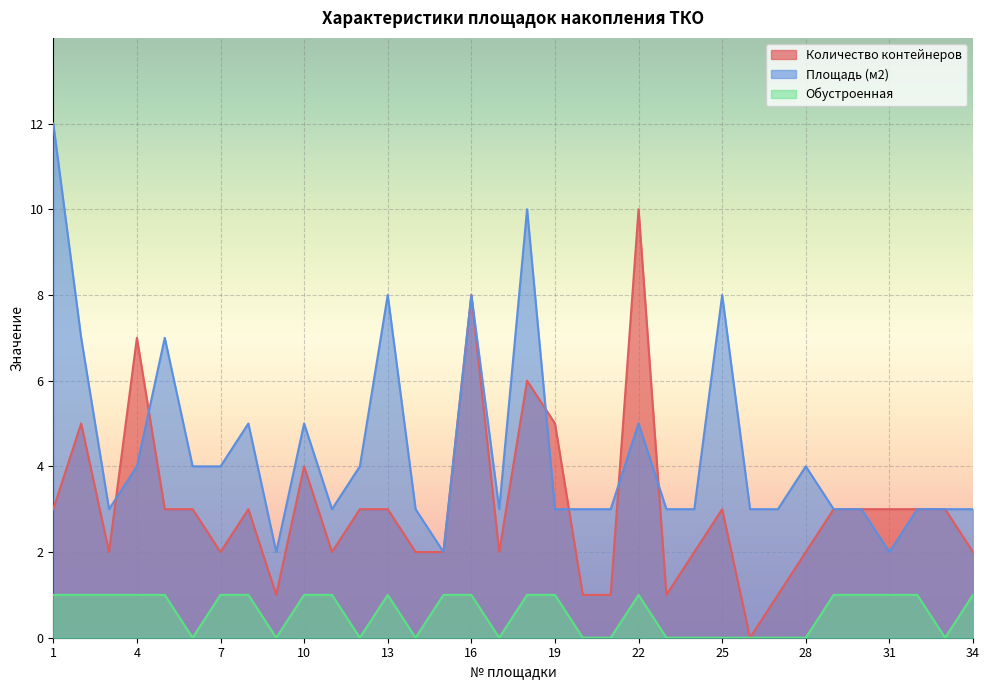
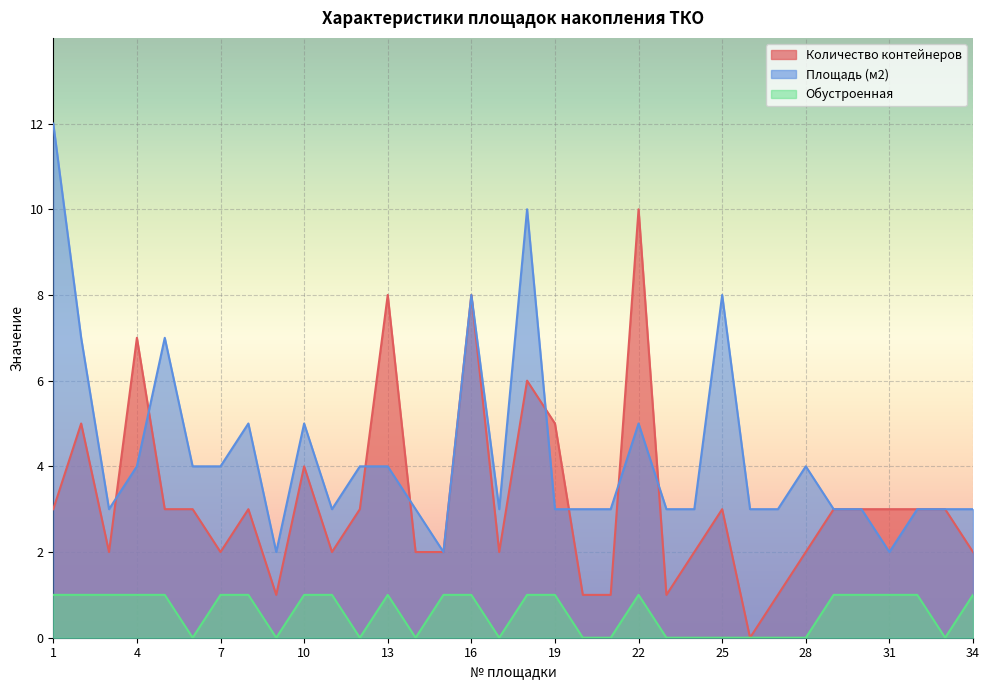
Количество контейнеров, 13: 3 -> 8
Площадь (м2), 13: 8 -> 4
